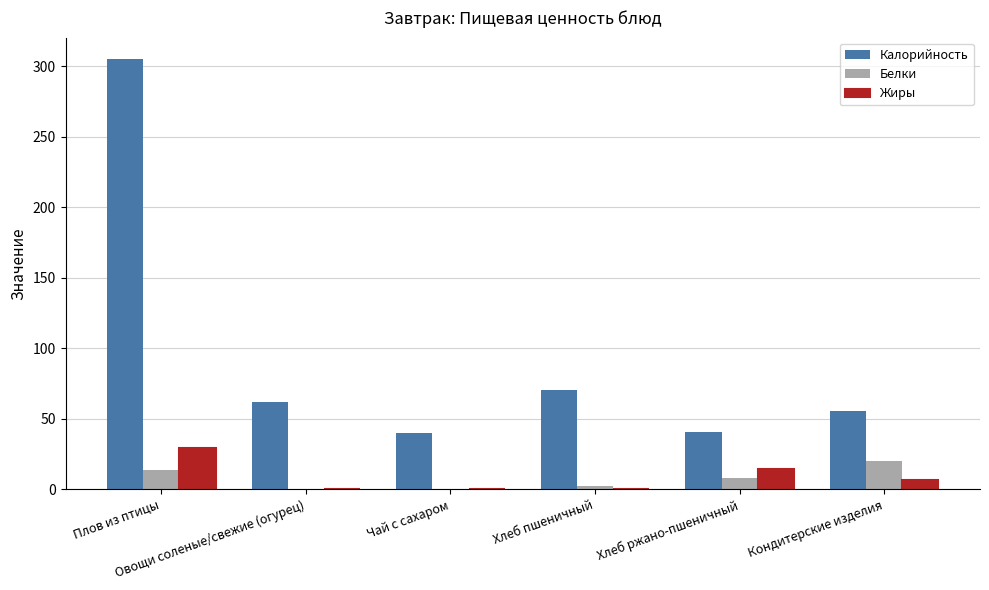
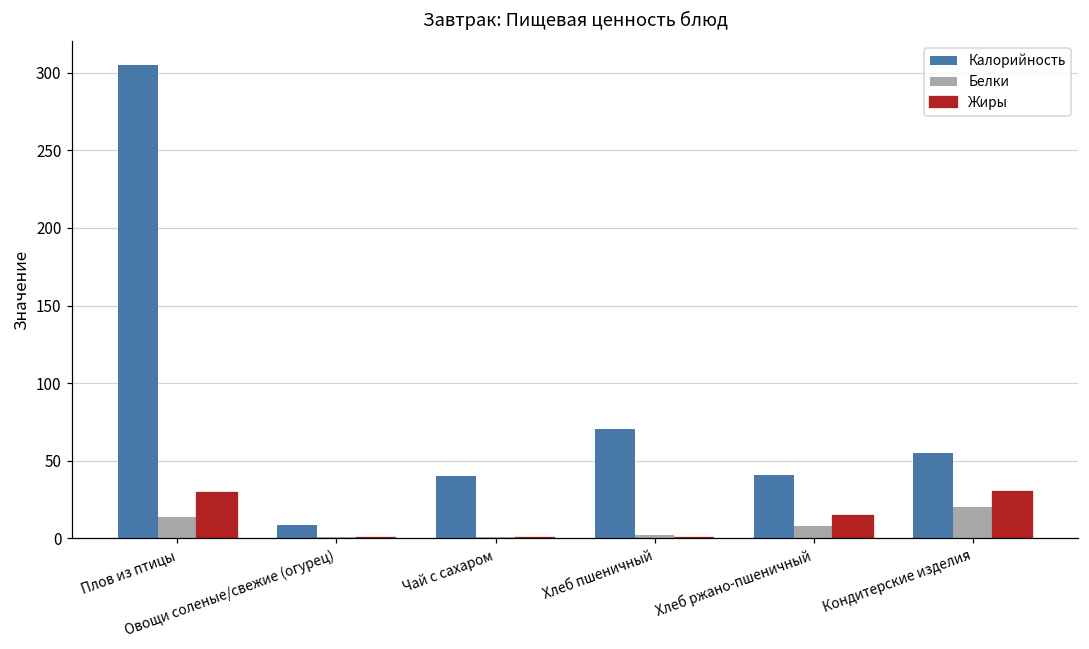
Калорийность, Овощи соленые/свежие (огурец): 62 -> 8
Жиры, Кондитерские изделия: 7 -> 30
